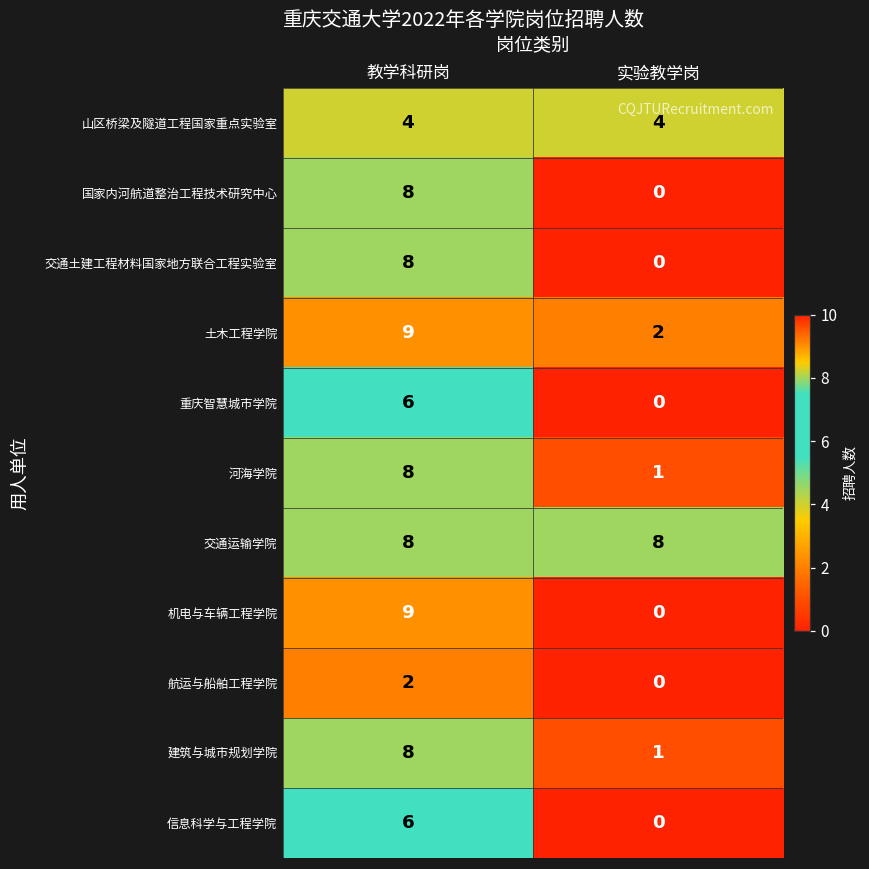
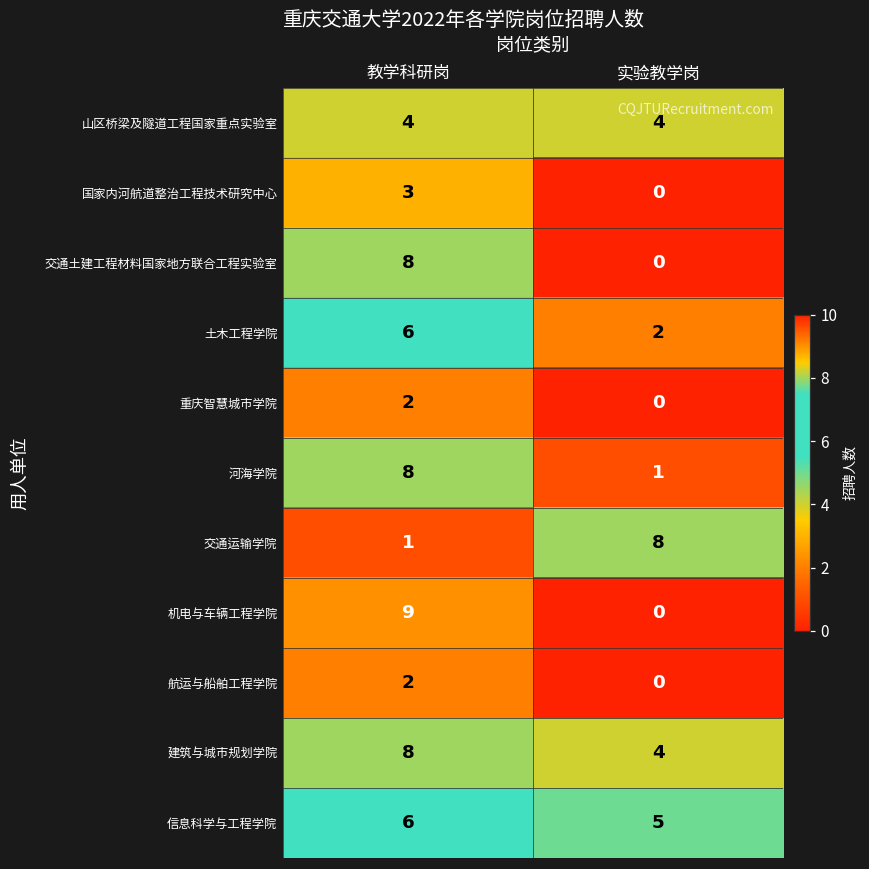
国家内河航道整治工程技术研究中心, 教学科研岗: 8 -> 3
土木工程学院, 教学科研岗: 9 -> 6
重庆智慧城市学院, 教学科研岗: 6 -> 2
交通运输学院, 教学科研岗: 8 -> 1
建筑与城市规划学院, 实验教学岗: 1 -> 4
信息科学与工程学院, 实验教学岗: 0 -> 5
